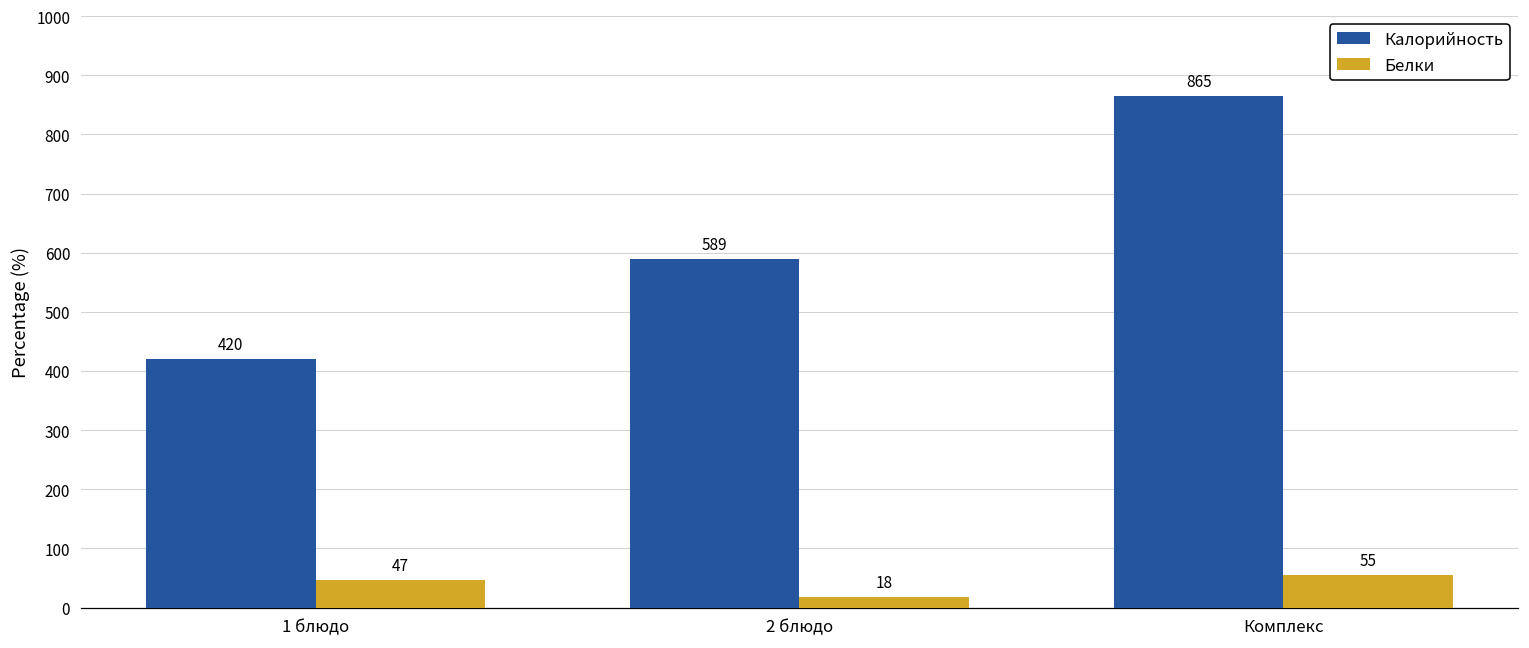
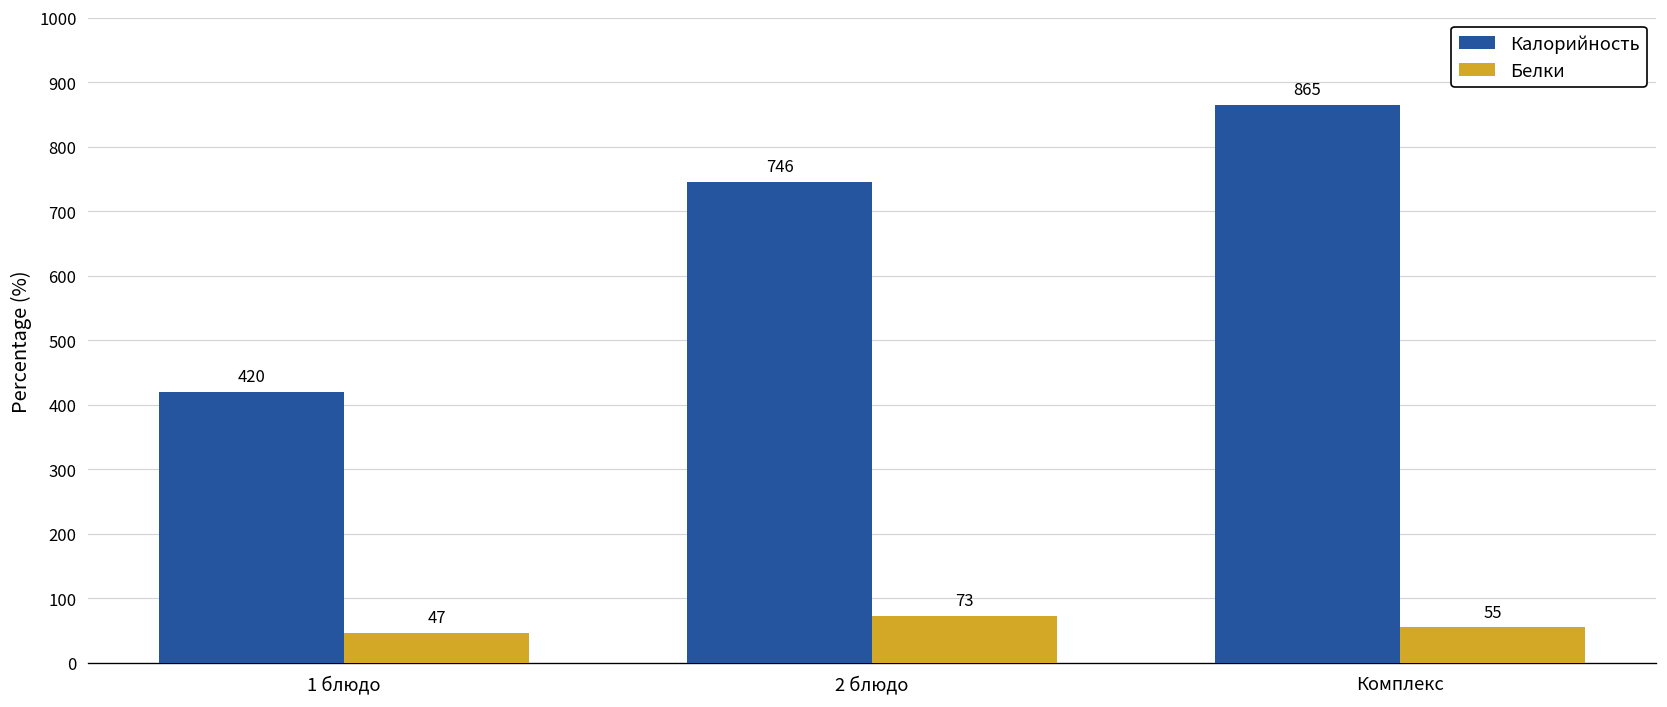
Калорийность, 2 блюдо: 589 -> 746
Белки, 2 блюдо: 18 -> 73
